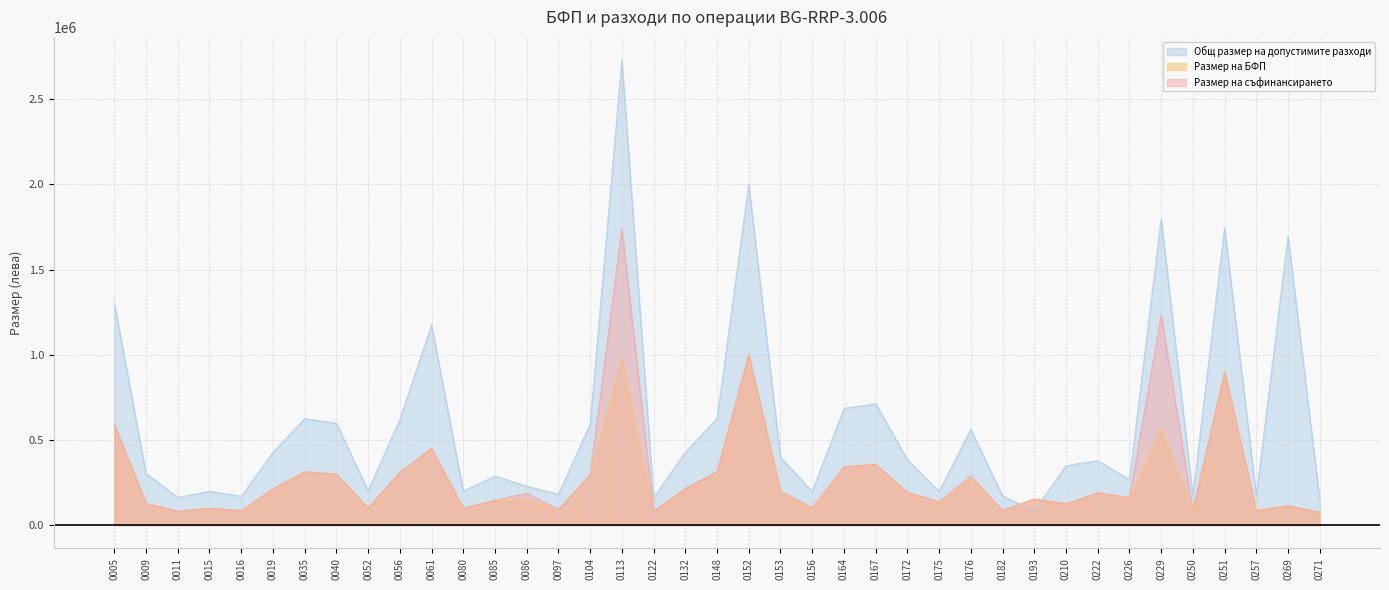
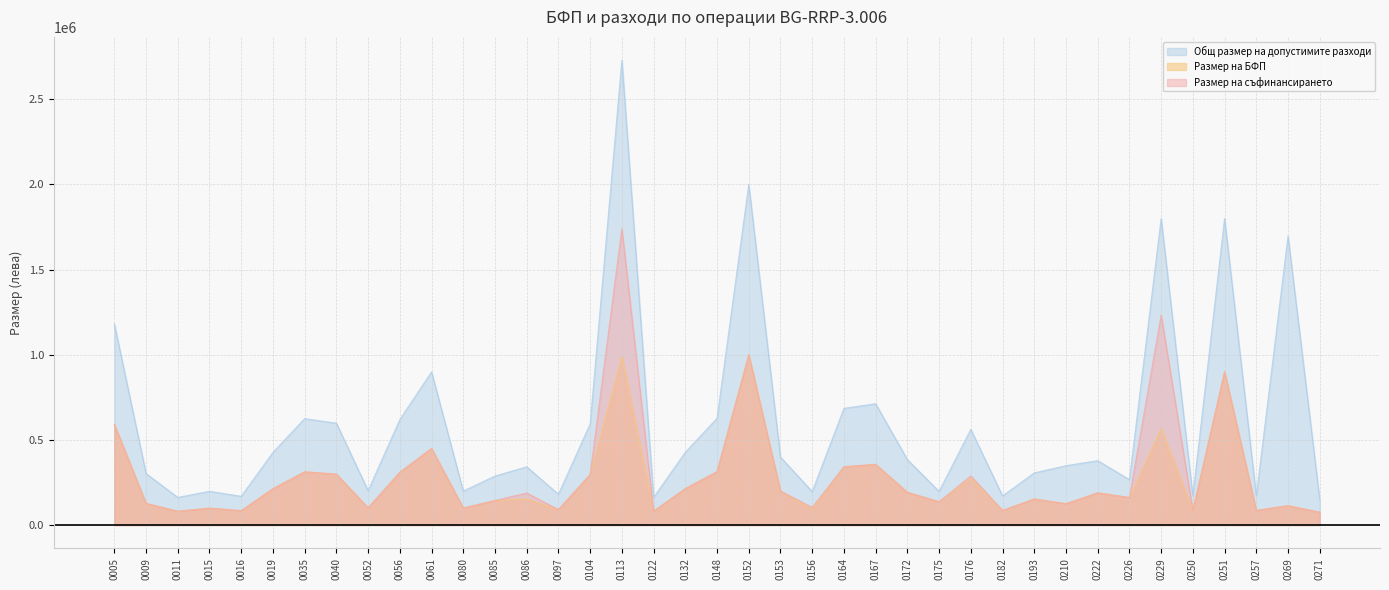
Общ размер на допустимите разходи, 0005: 1300000 -> 1180000
Общ размер на допустимите разходи, 0061: 1170000 -> 900000
Общ размер на допустимите разходи, 0086: 230000 -> 340000
Общ размер на допустимите разходи, 0193: 80000 -> 310000
Общ размер на допустимите разходи, 0251: 1750000 -> 1800000
